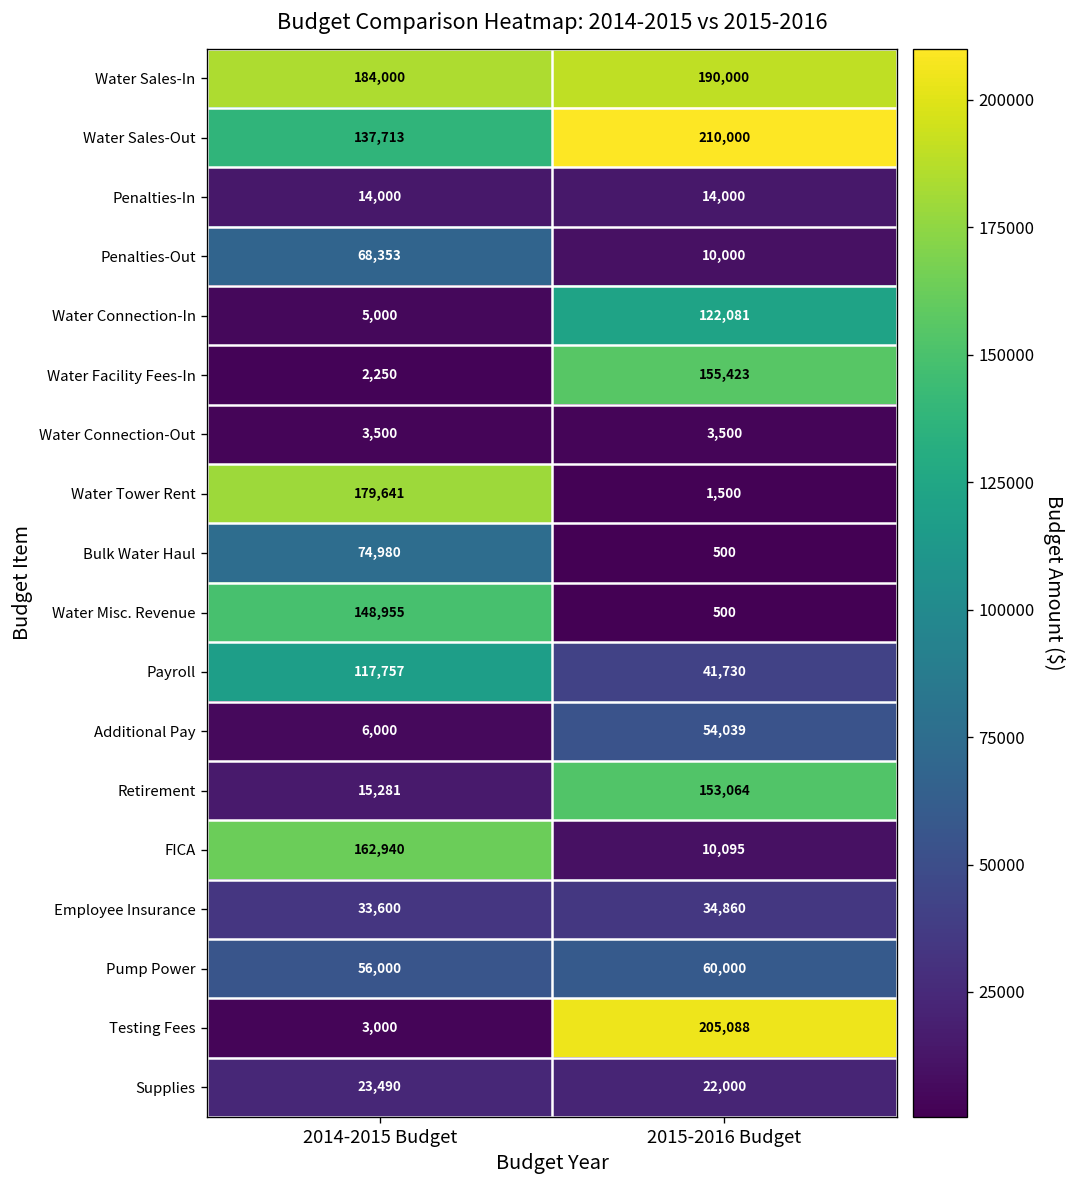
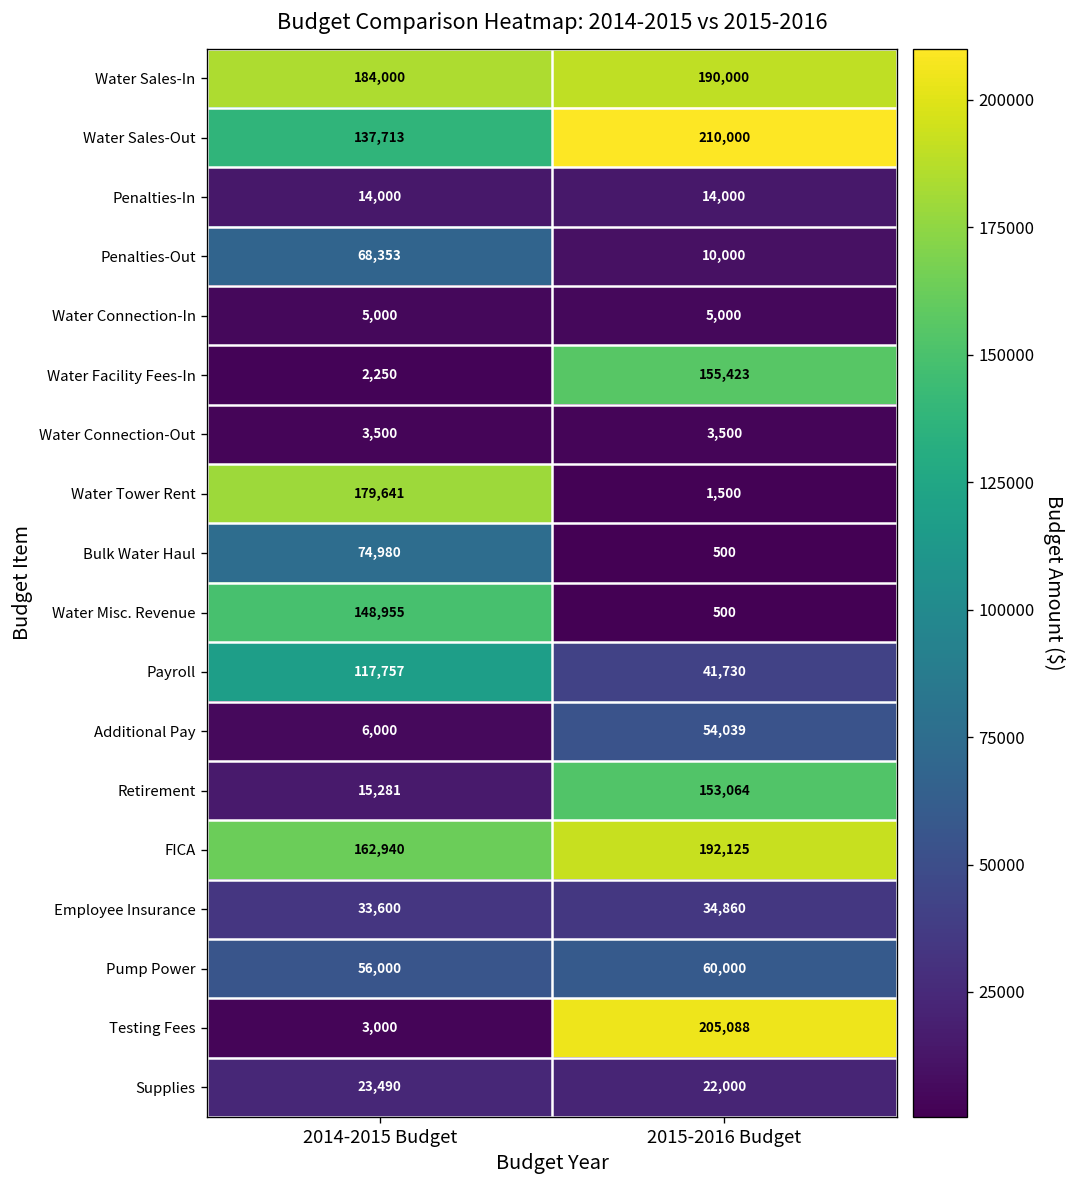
Water Connection-In, 2015-2016 Budget: 122,081 -> 5,000
FICA, 2015-2016 Budget: 10,095 -> 192,125
